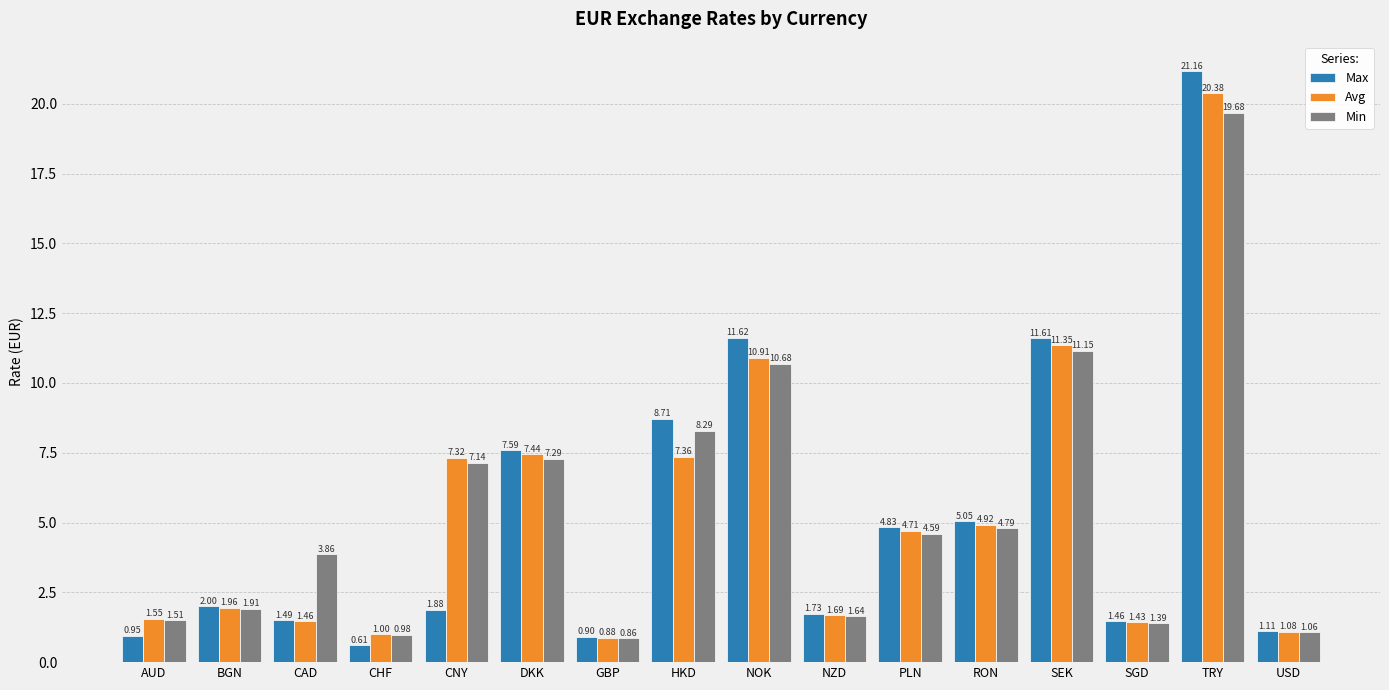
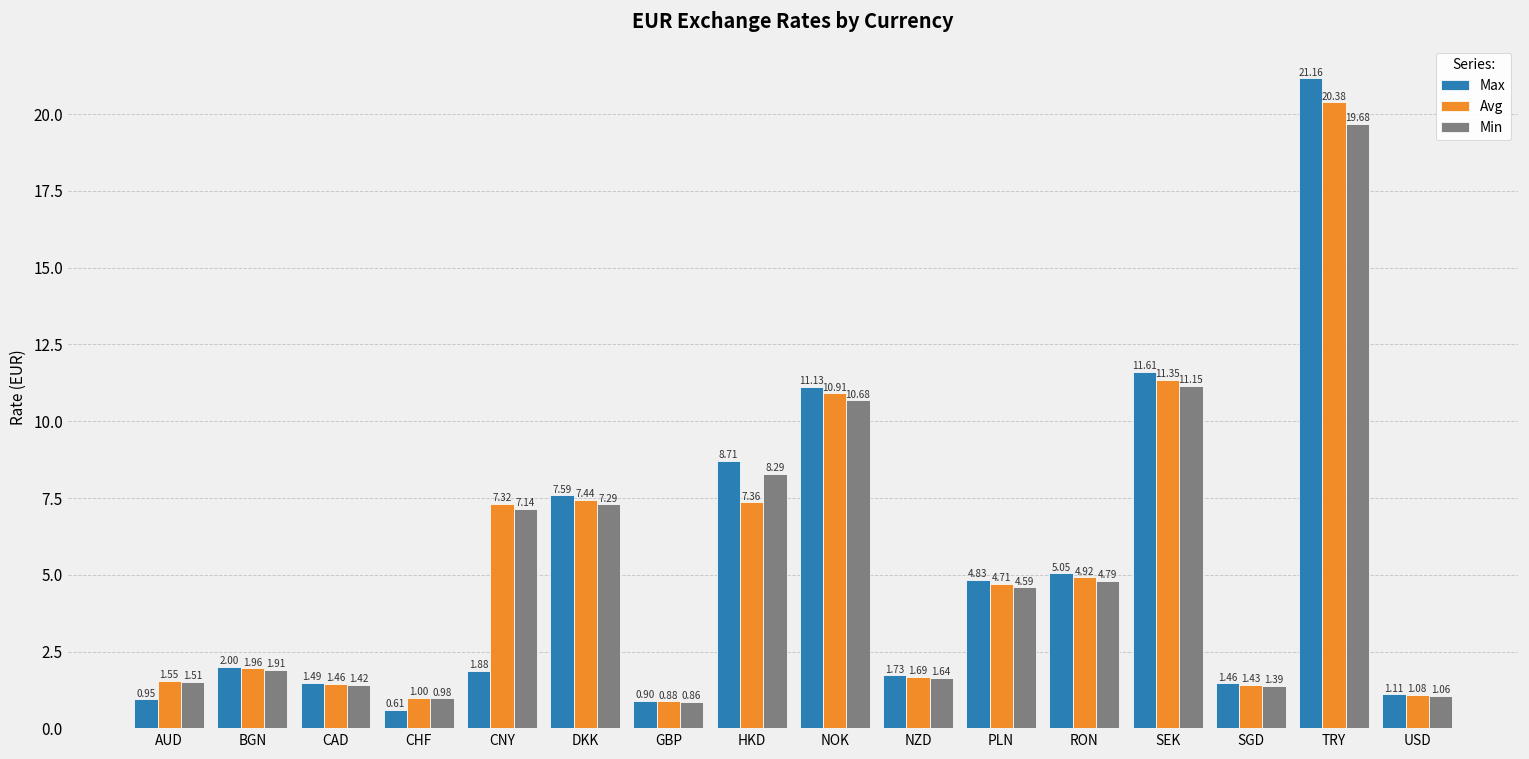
Min, CAD: 3.86 -> 1.42
Max, NOK: 11.62 -> 11.13
